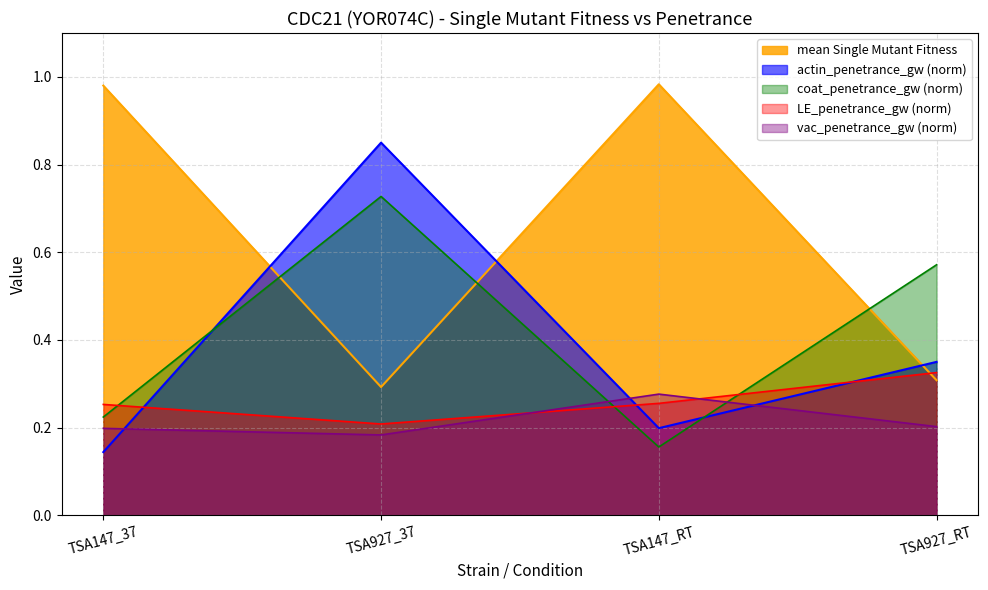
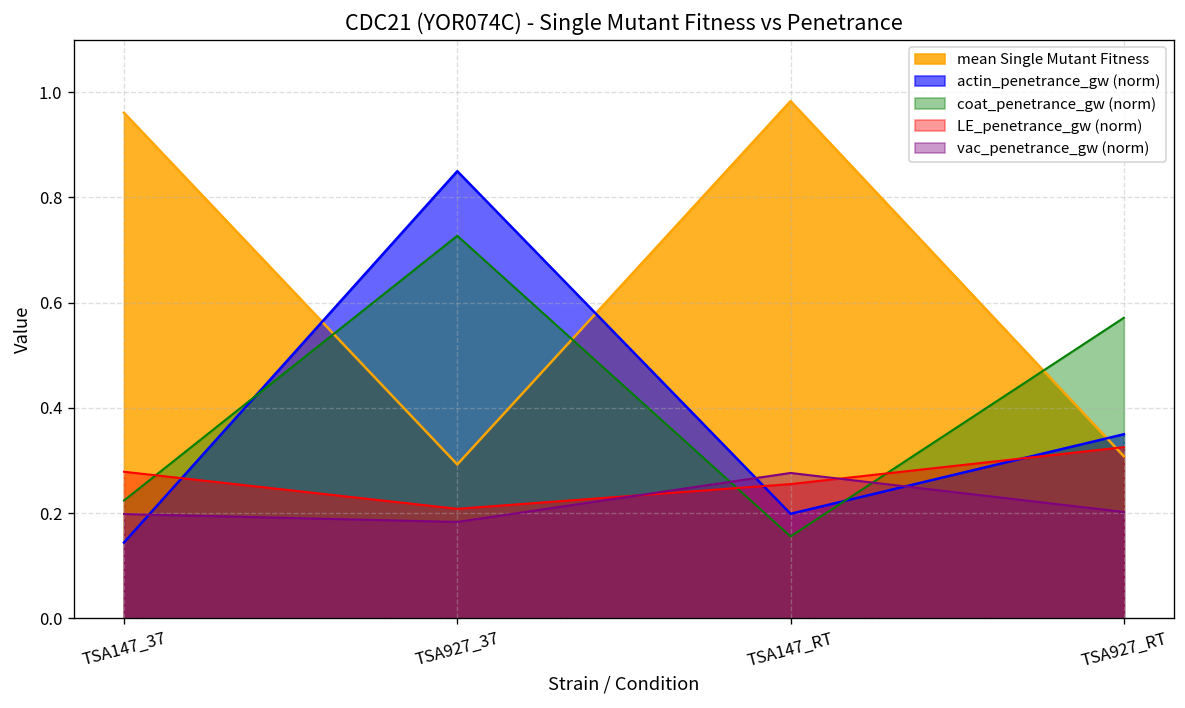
mean Single Mutant Fitness, TSA147_37: 0.98 -> 0.96
LE_penetrance_gw (norm), TSA147_37: 0.25 -> 0.28
